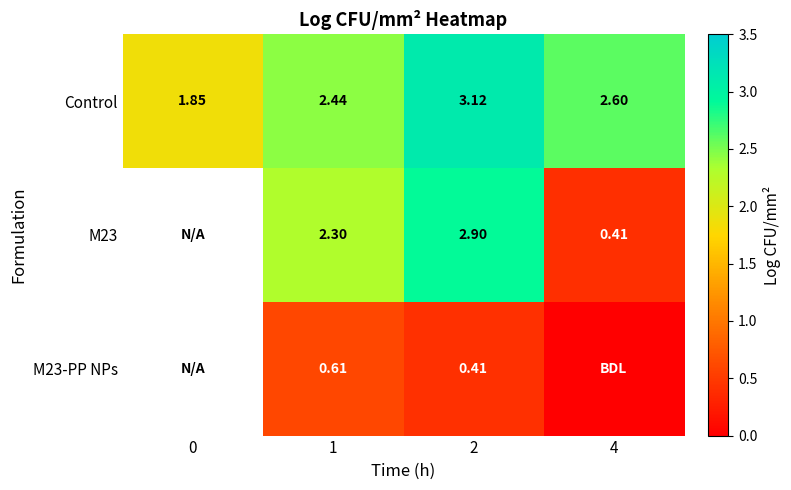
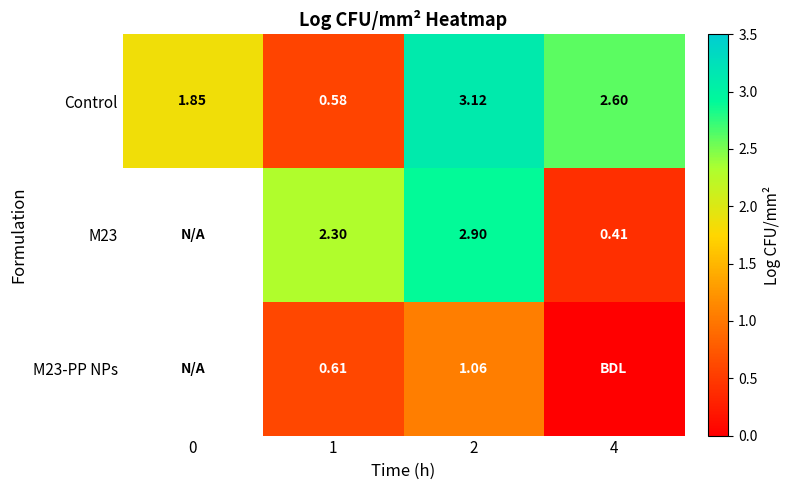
Control, 1: 2.44 -> 0.58
M23-PP NPs, 2: 0.41 -> 1.06
